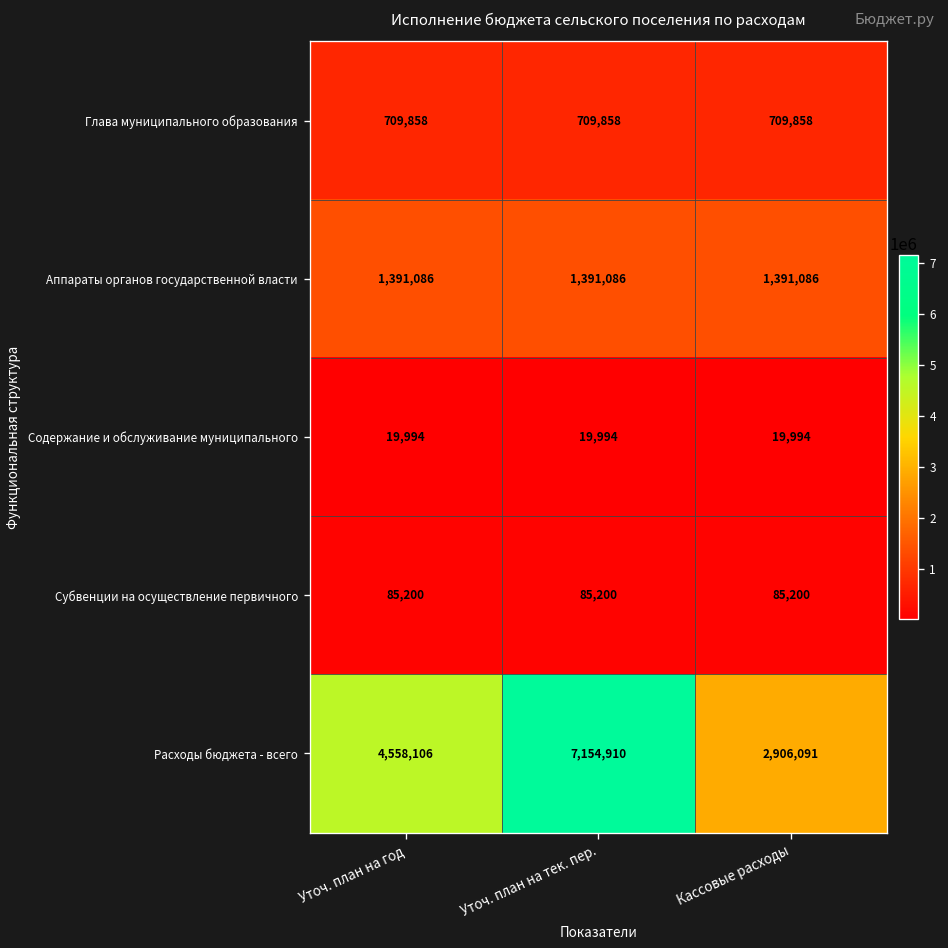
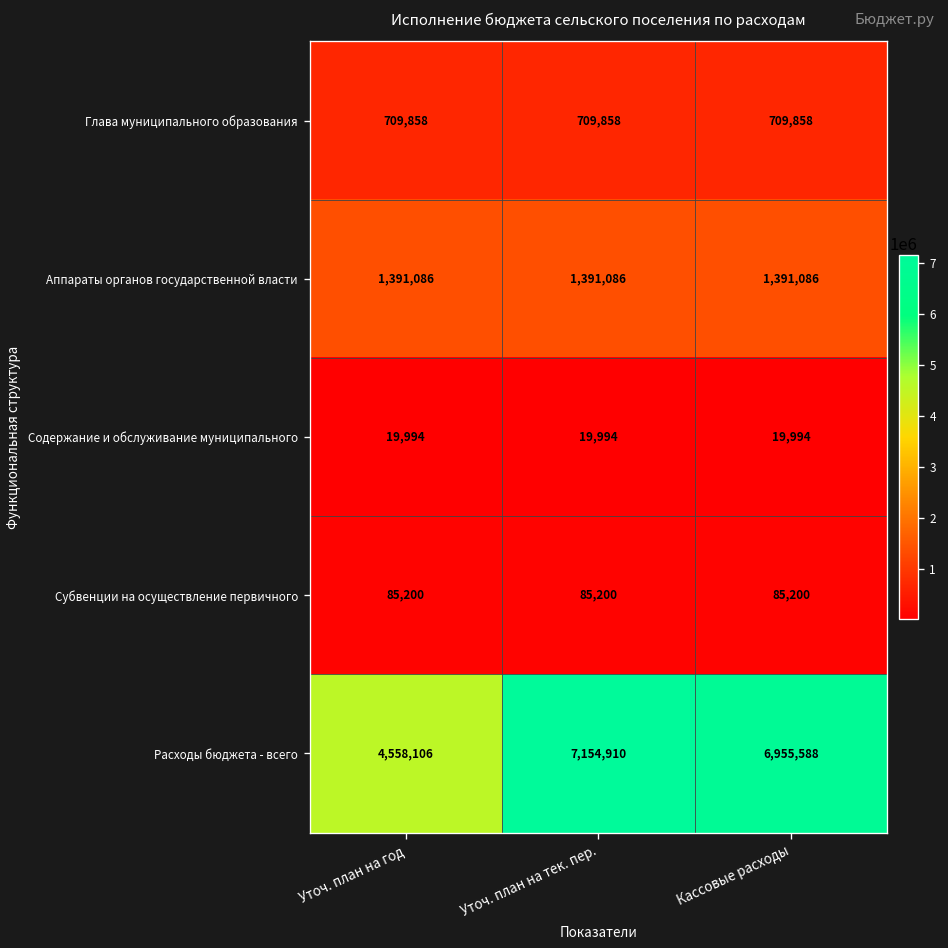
Расходы бюджета - всего, Кассовые расходы: 2,906,091 -> 6,955,588
